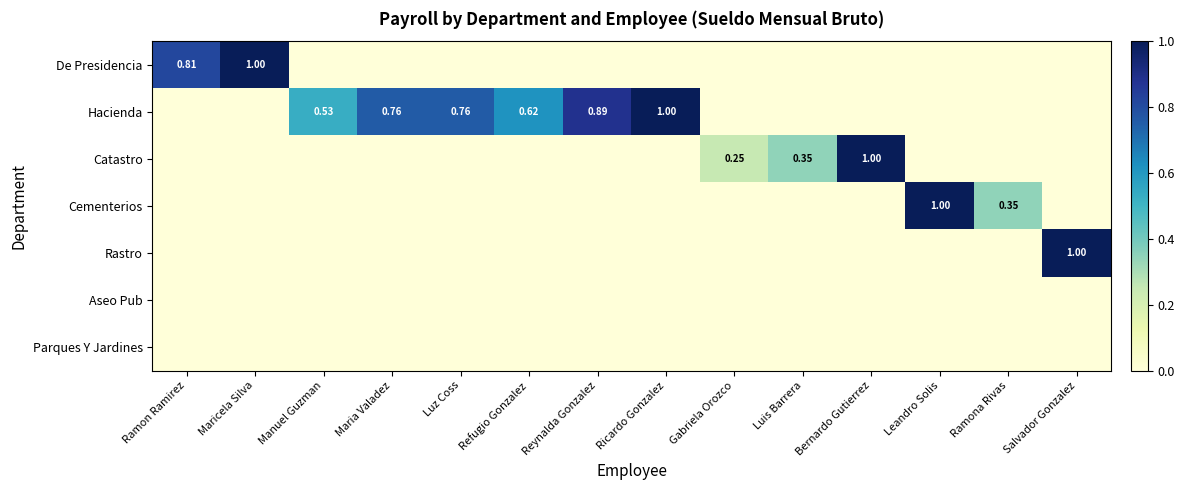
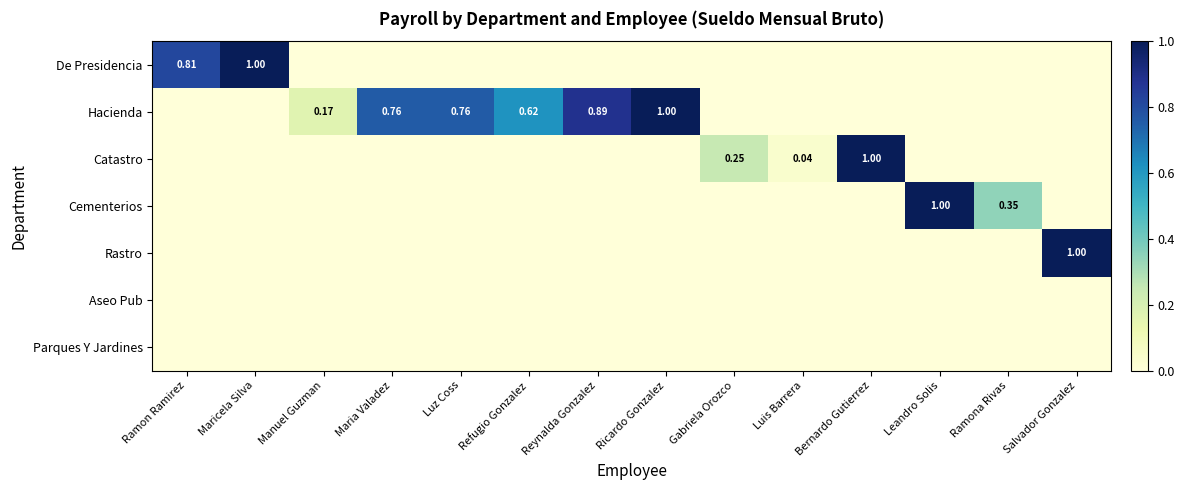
Hacienda, Manuel Guzman: 0.53 -> 0.17
Catastro, Luis Barrera: 0.35 -> 0.04
